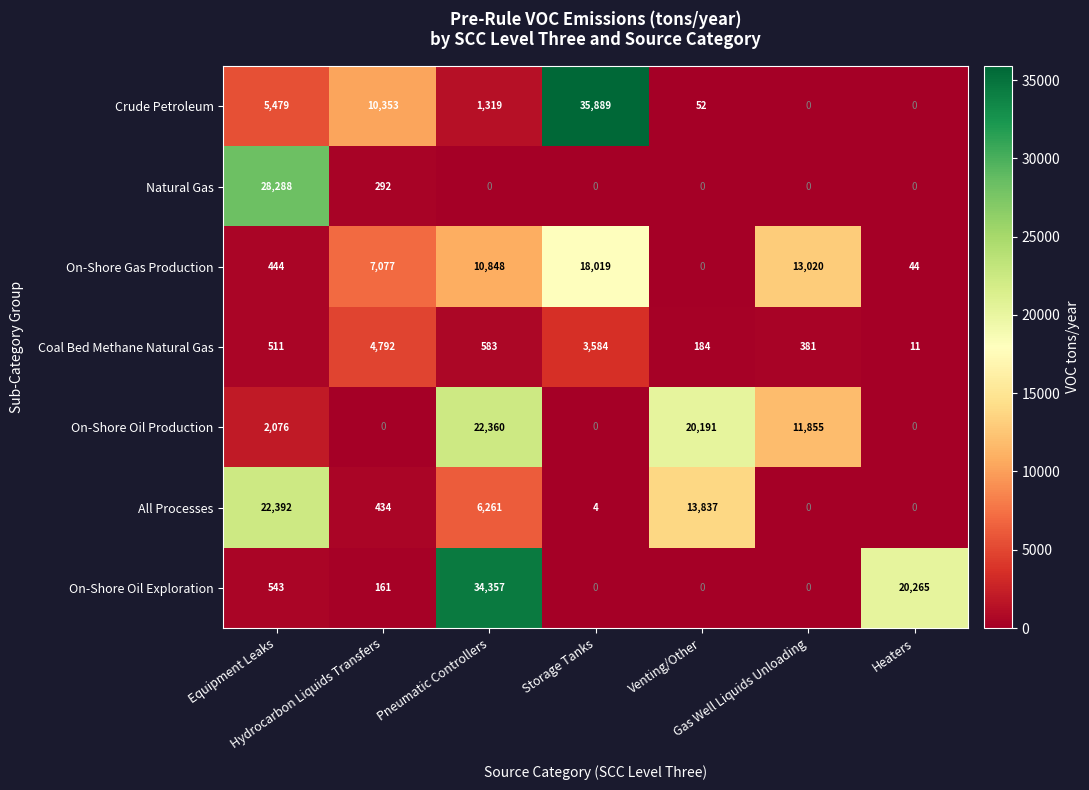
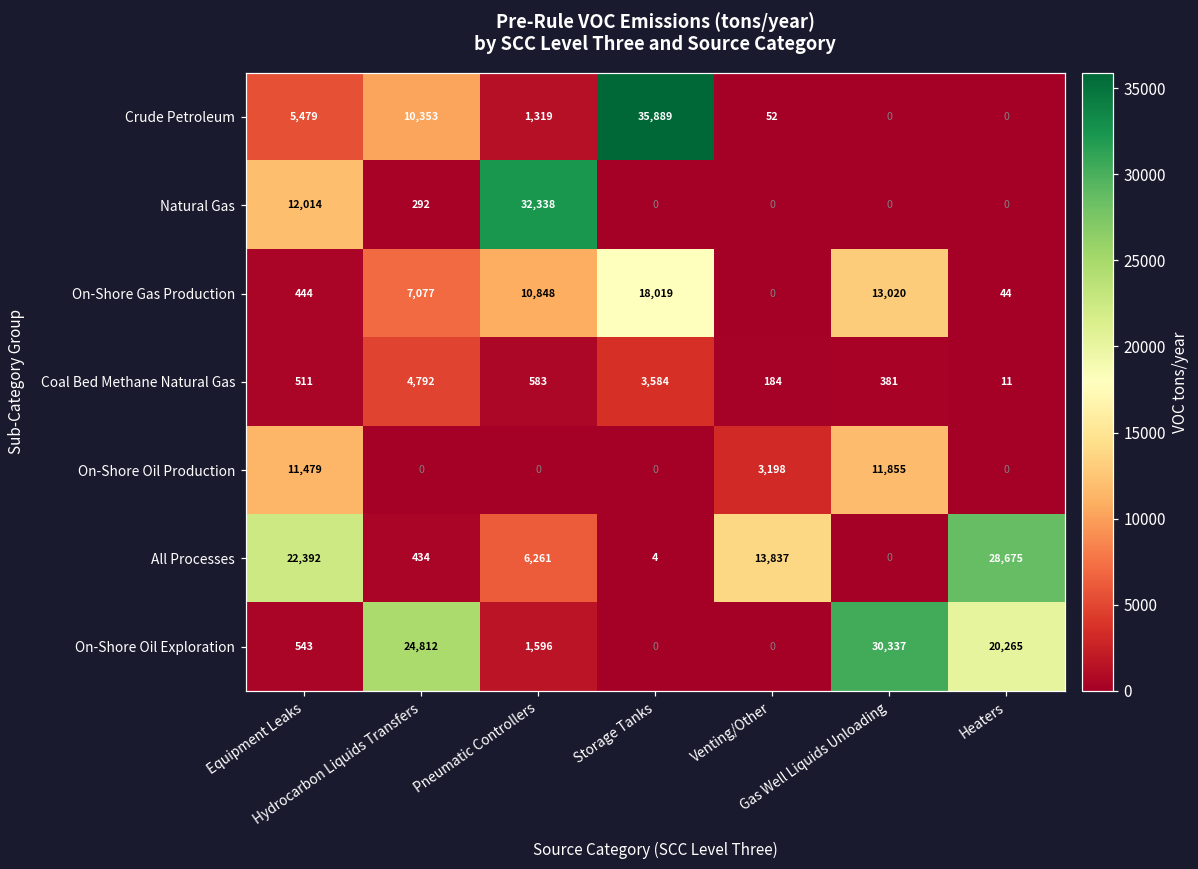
Natural Gas, Equipment Leaks: 28,288 -> 12,014
Natural Gas, Pneumatic Controllers: 0 -> 32,338
On-Shore Oil Production, Equipment Leaks: 2,076 -> 11,479
On-Shore Oil Production, Pneumatic Controllers: 22,360 -> 0
On-Shore Oil Production, Venting/Other: 20,191 -> 3,198
All Processes, Heaters: 0 -> 28,675
On-Shore Oil Exploration, Hydrocarbon Liquids Transfers: 161 -> 24,812
On-Shore Oil Exploration, Pneumatic Controllers: 34,357 -> 1,596
On-Shore Oil Exploration, Gas Well Liquids Unloading: 0 -> 30,337
